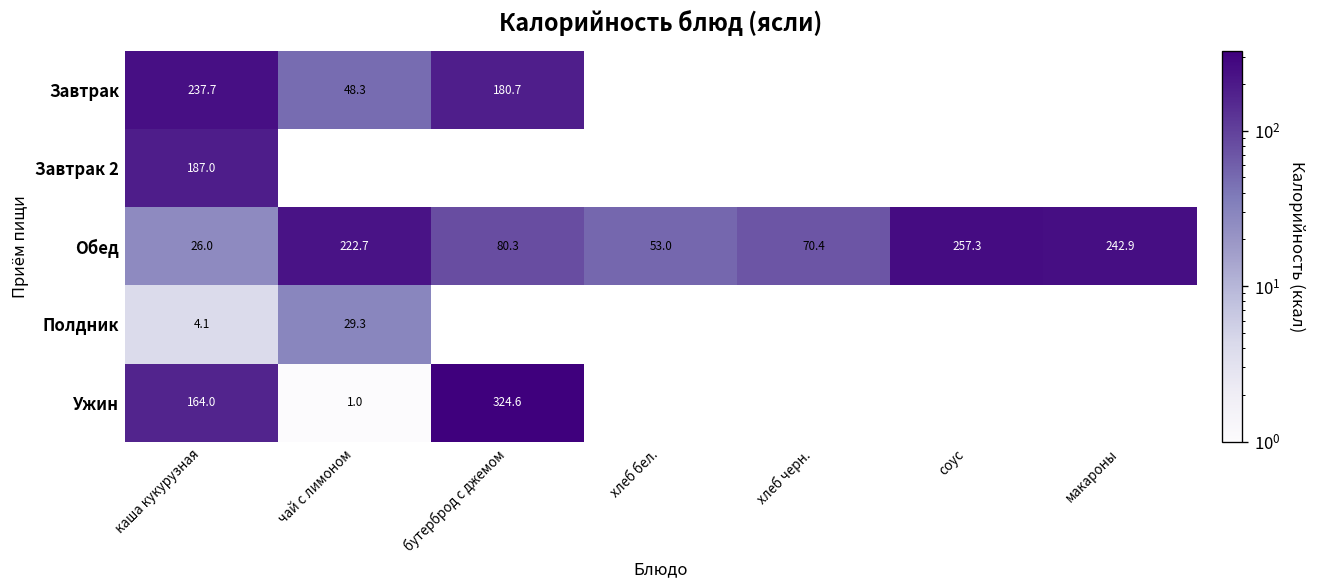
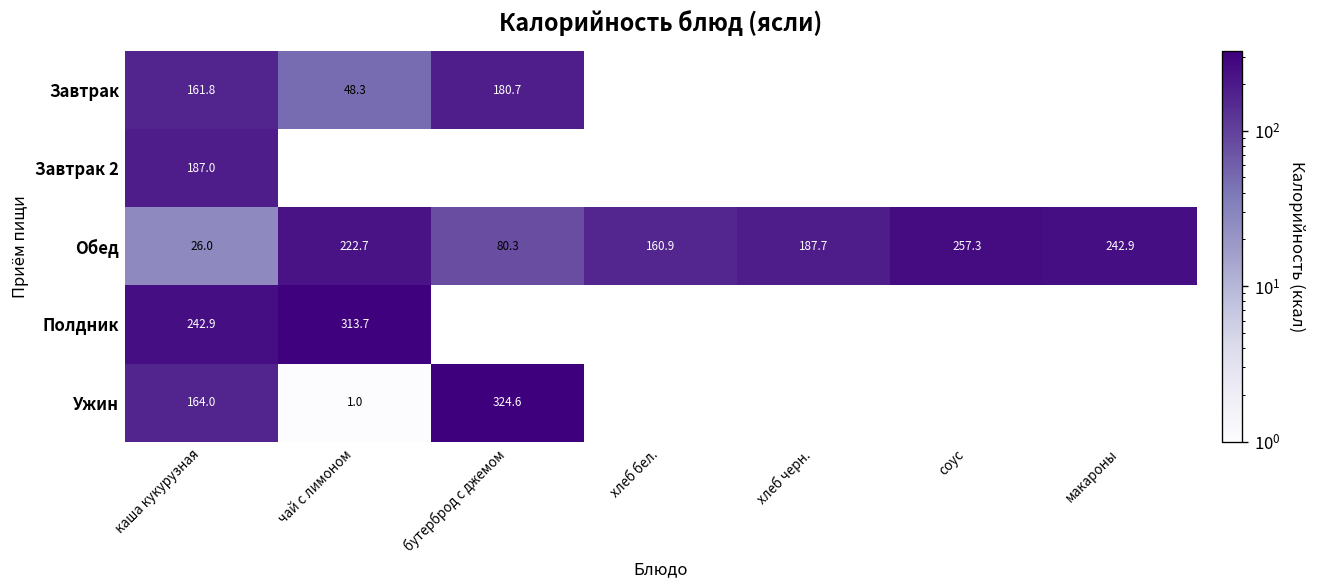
Завтрак, каша кукурузная: 237.7 -> 161.8
Обед, хлеб бел.: 53.0 -> 160.9
Обед, хлеб черн.: 70.4 -> 187.7
Полдник, каша кукурузная: 4.1 -> 242.9
Полдник, чай с лимоном: 29.3 -> 313.7
